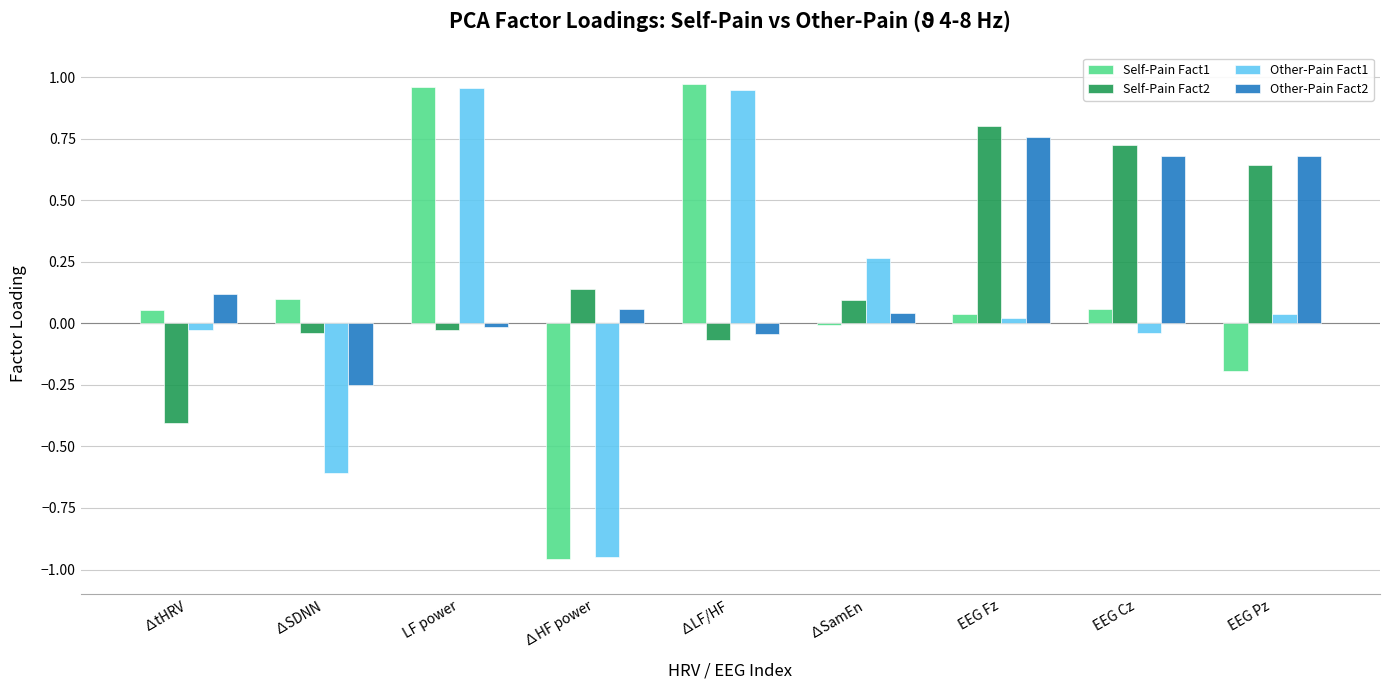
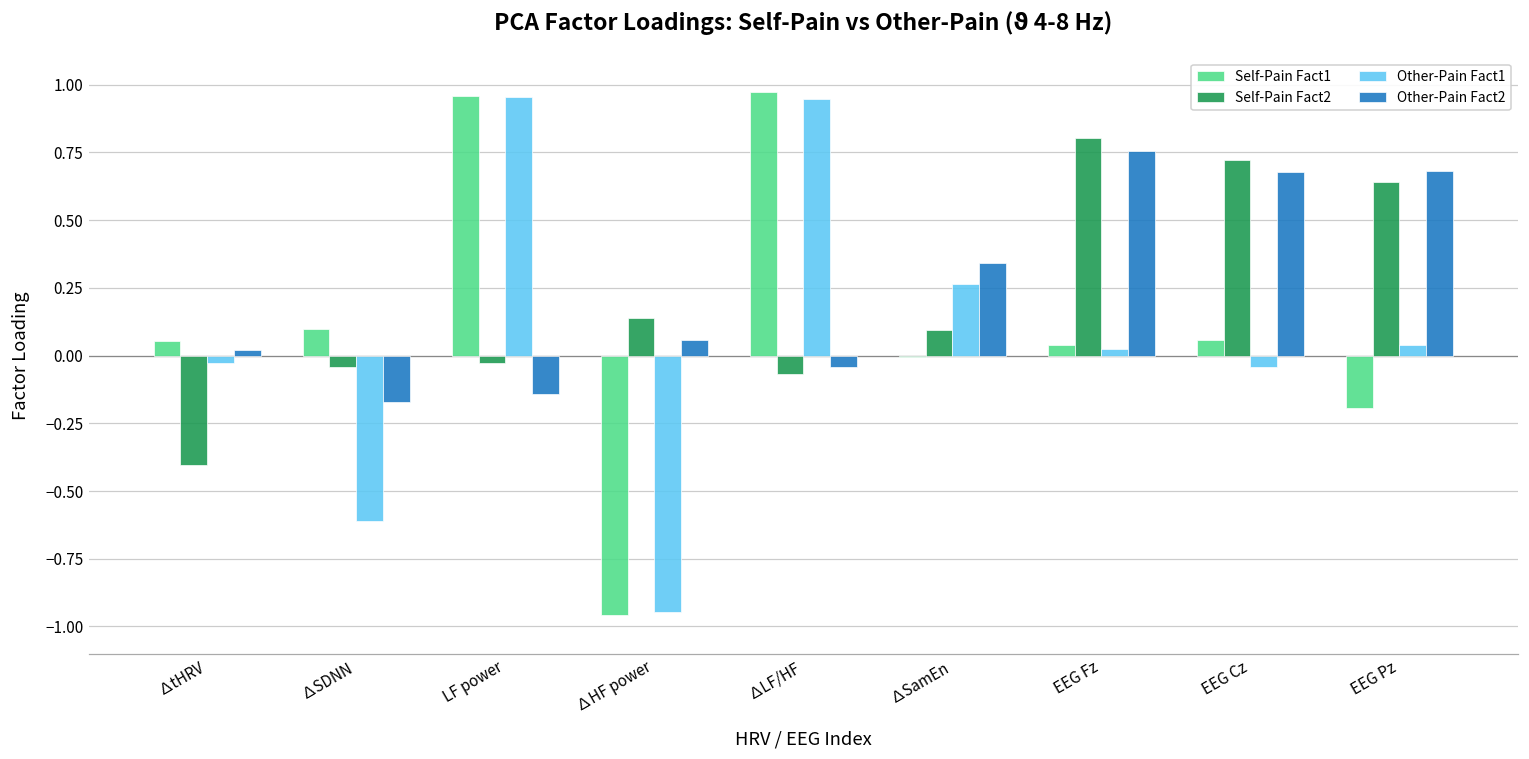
Other-Pain Fact2, ∆tHRV: 0.12 -> 0.02
Other-Pain Fact2, ∆SDNN: -0.25 -> -0.17
Other-Pain Fact2, LF power: -0.01 -> -0.14
Other-Pain Fact2, ∆SamEn: 0.04 -> 0.34
